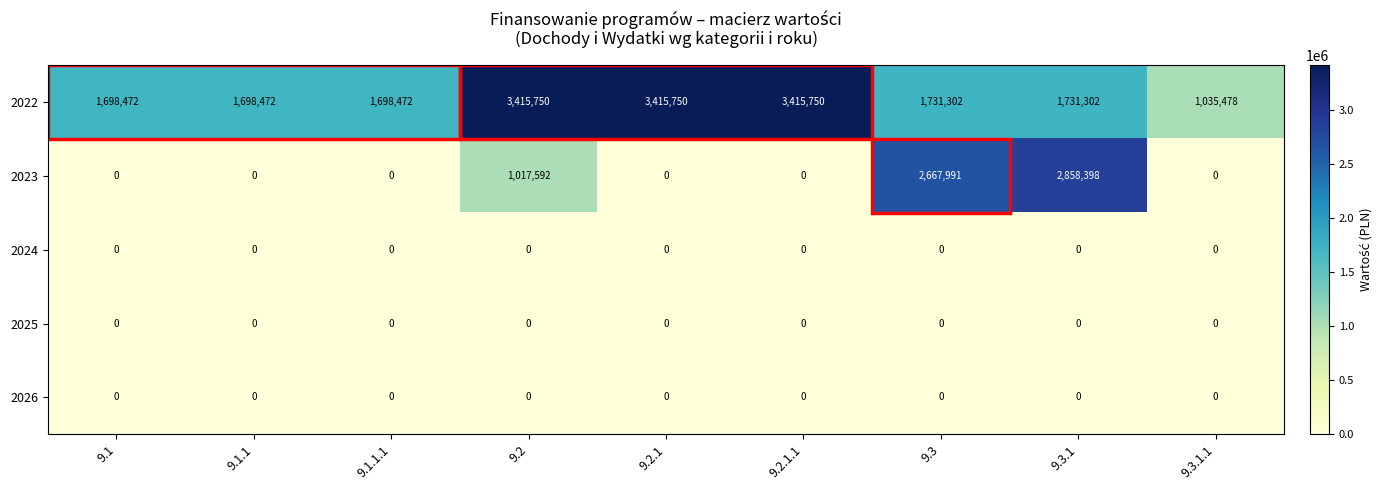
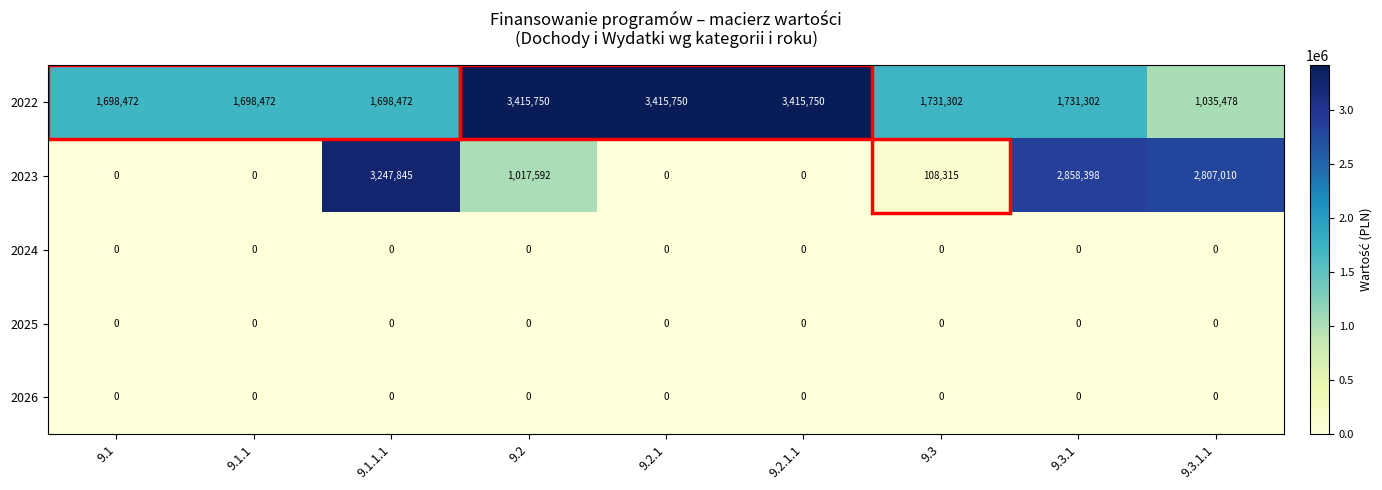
2023, 9.1.1.1: 0 -> 3,247,845
2023, 9.3: 2,667,991 -> 108,315
2023, 9.3.1.1: 0 -> 2,807,010
